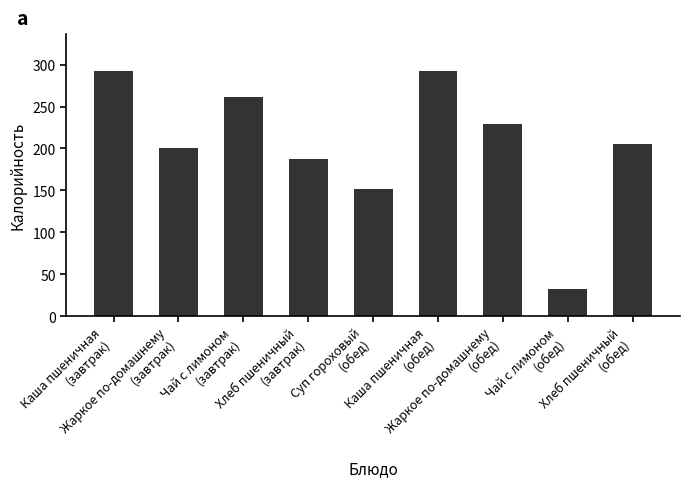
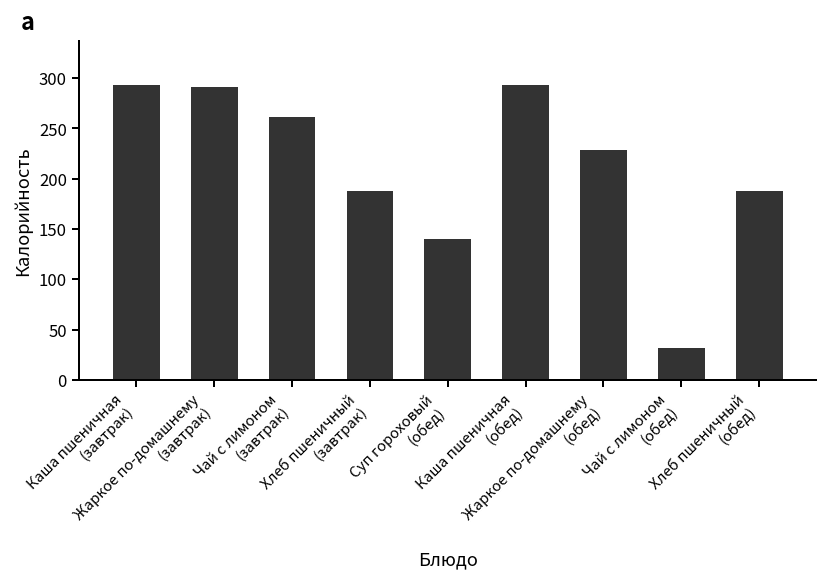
Жаркое по-домашнему (завтрак): 200 -> 290
Суп гороховый (обед): 150 -> 140
Хлеб пшеничный (обед): 210 -> 190
